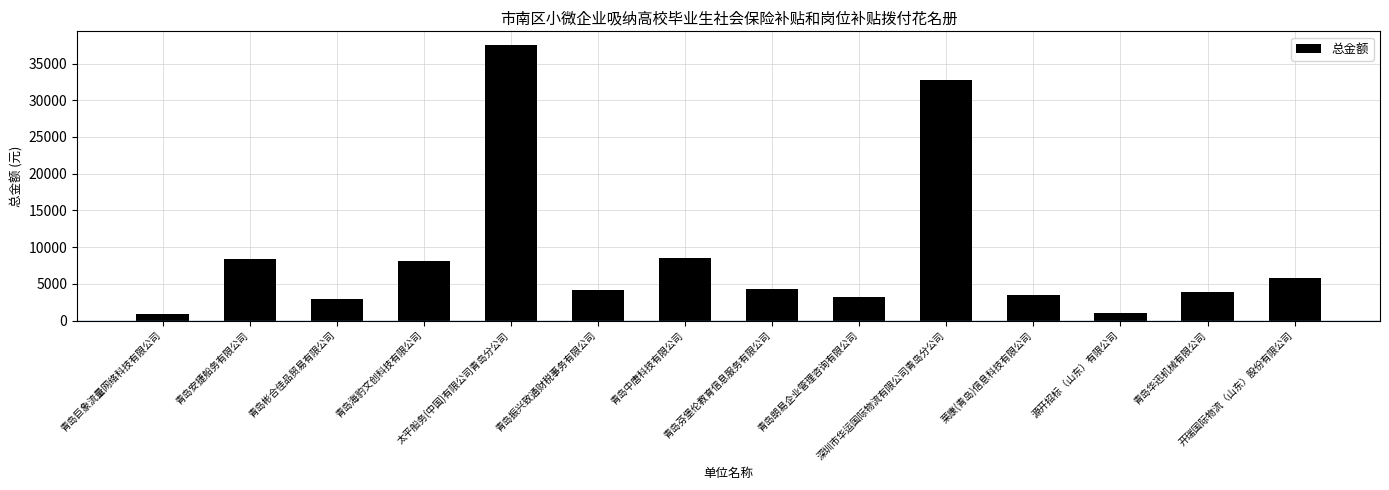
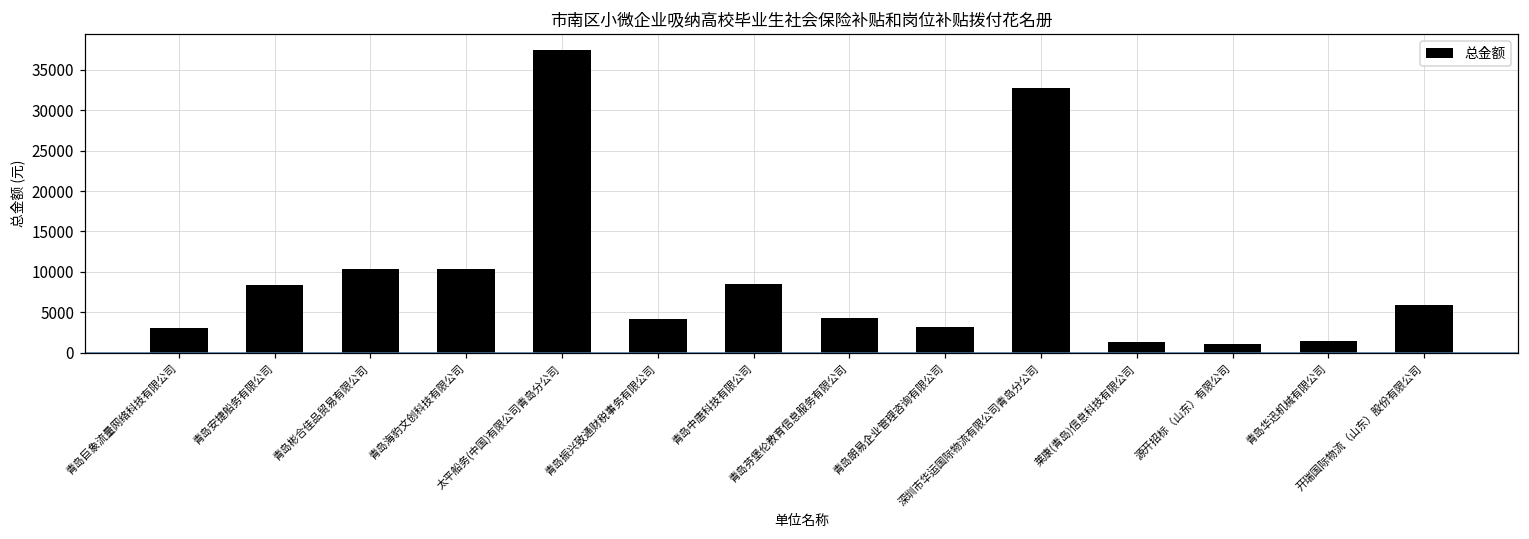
青岛巨象流量网络科技有限公司: 1000 -> 3000
青岛彬合佳品贸易有限公司: 3000 -> 10000
青岛海豹文创科技有限公司: 8000 -> 10000
莱康(青岛)信息科技有限公司: 3000 -> 1000
青岛华迅机械有限公司: 4000 -> 1000
